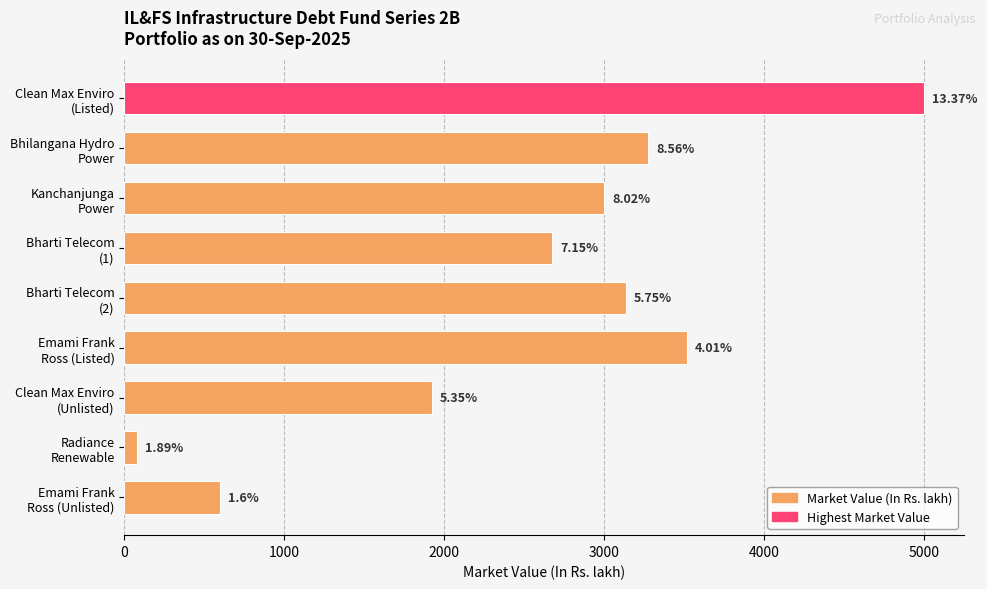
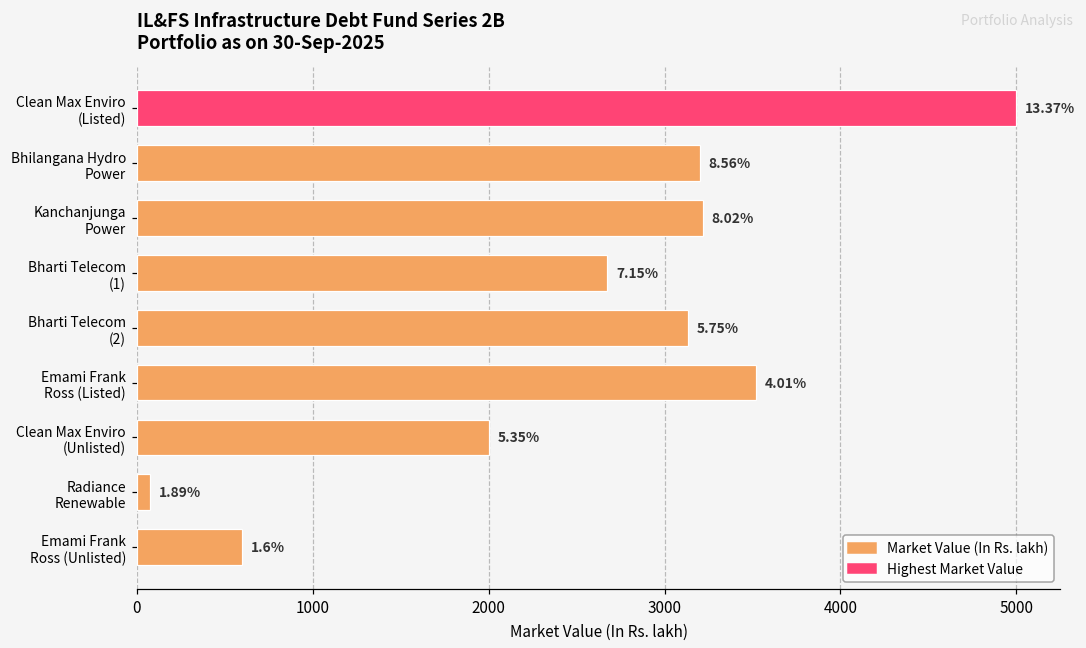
Bhilangana Hydro Power: 3280 -> 3200
Kanchanjunga Power: 3000 -> 3220
Clean Max Enviro (Unlisted): 1930 -> 2000
